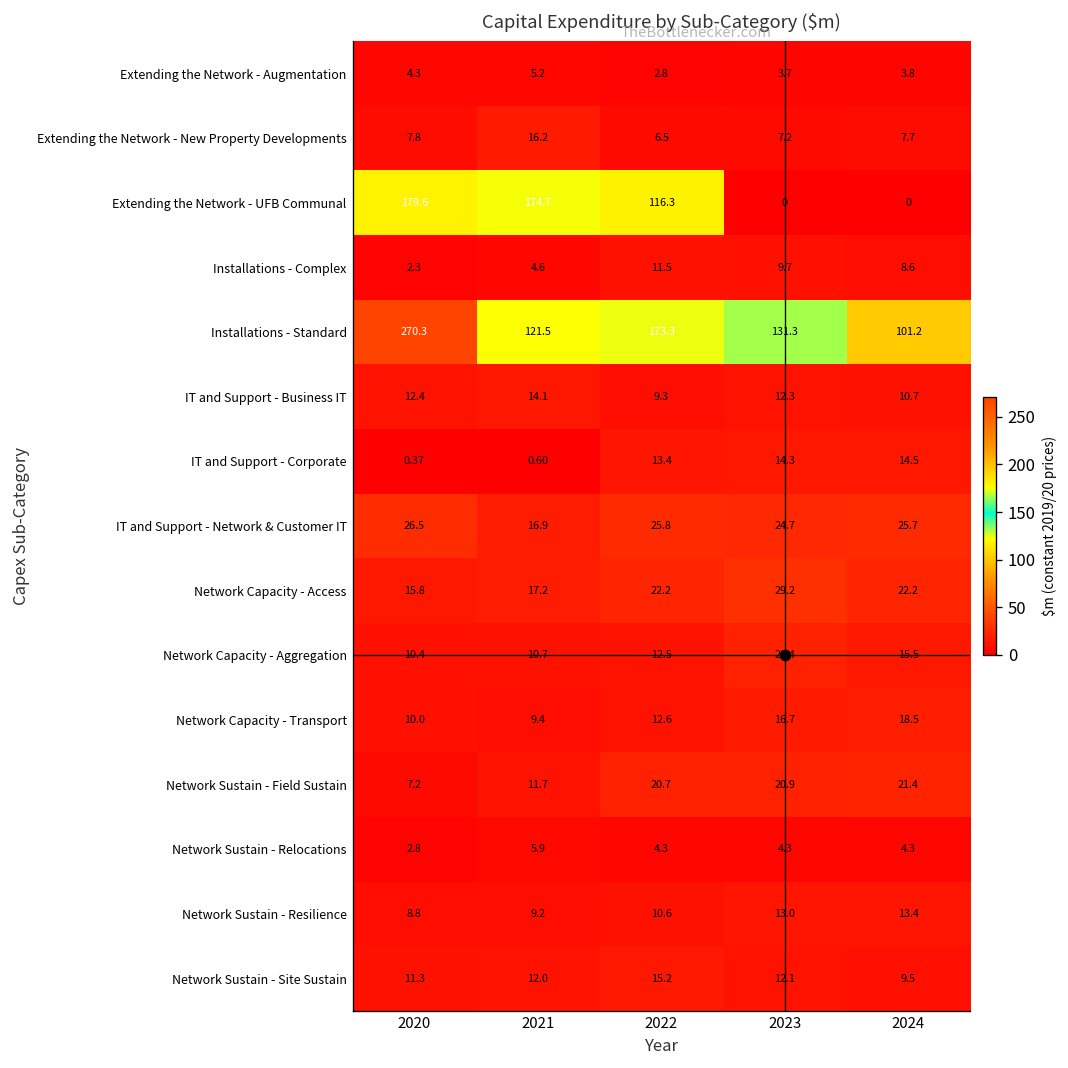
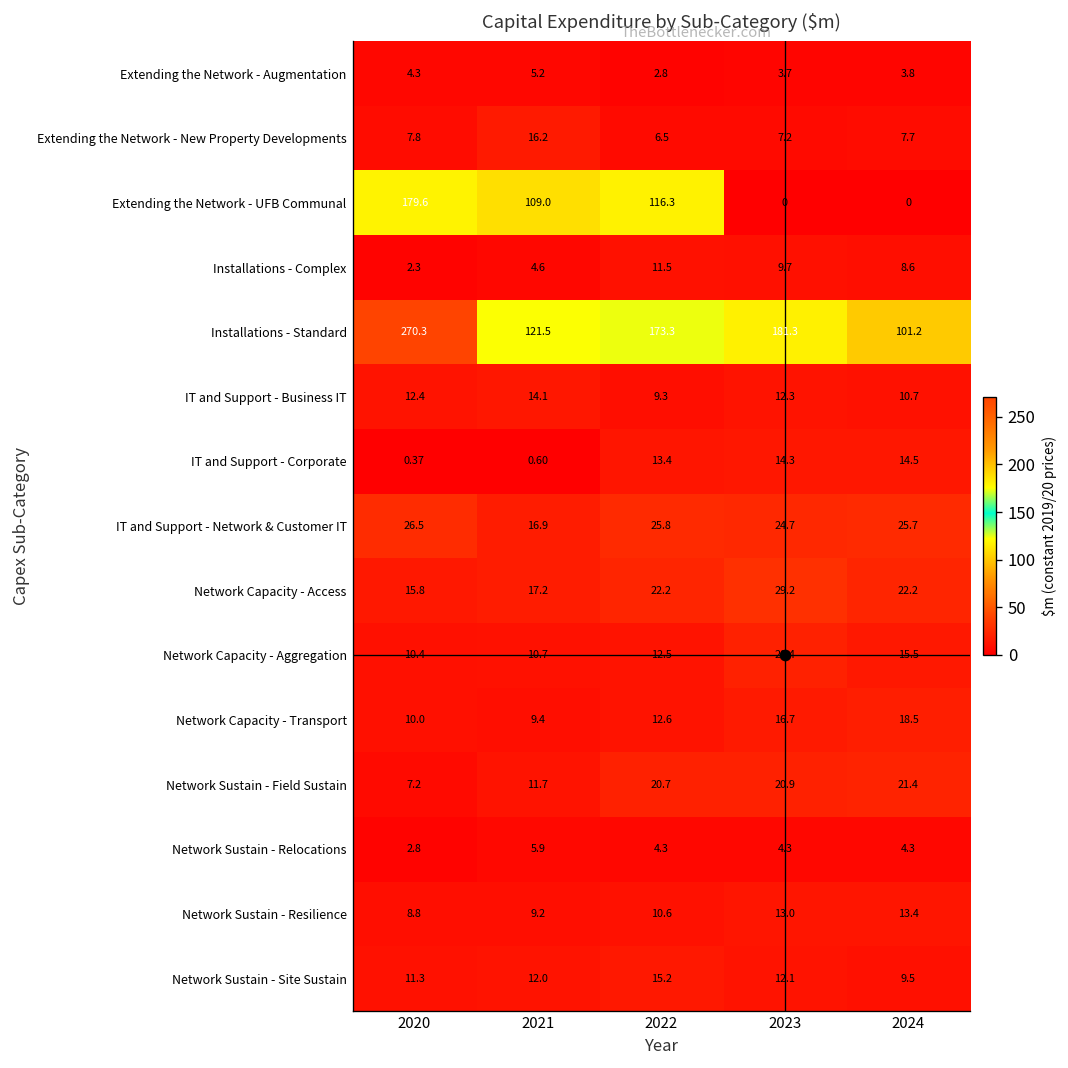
Extending the Network - UFB Communal, 2021: 174.7 -> 109.0
Installations - Standard, 2023: 131.3 -> 181.3
